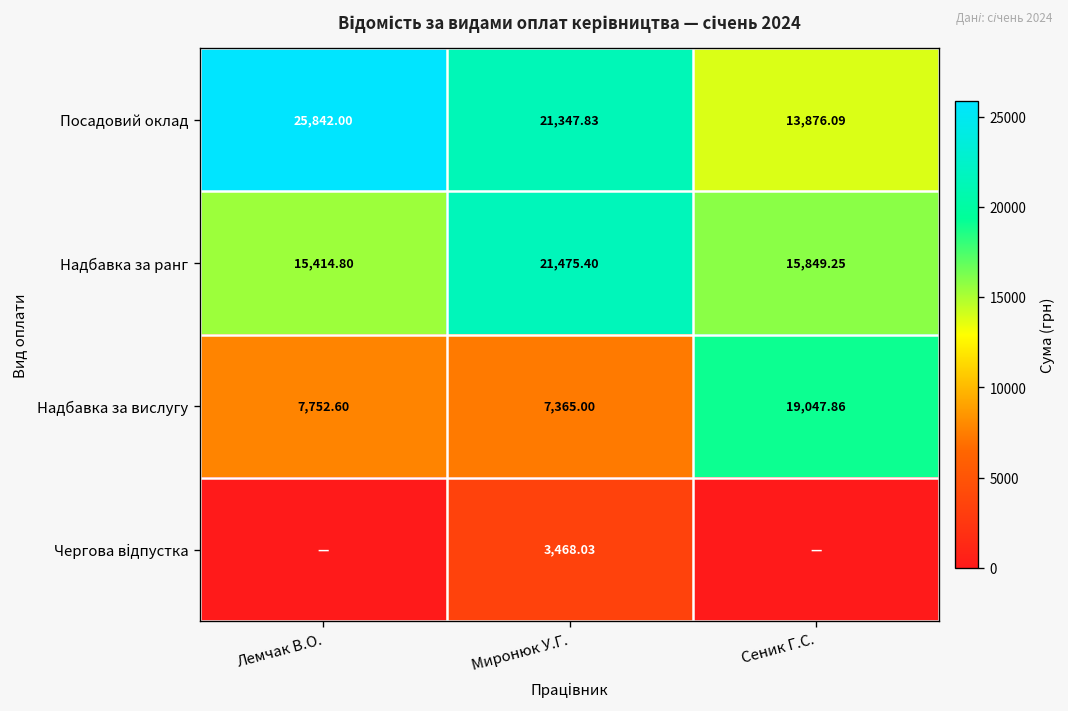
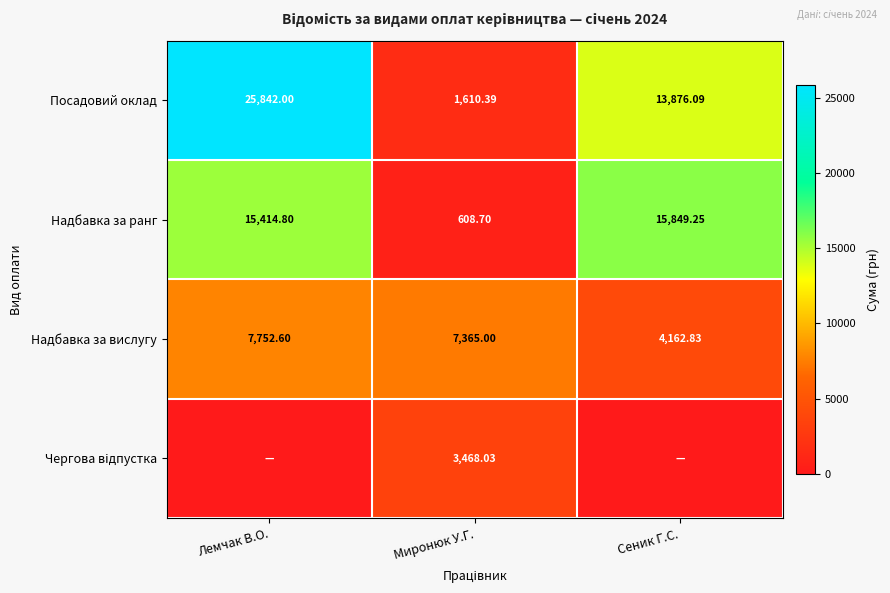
Посадовий оклад, Миронюк У.Г.: 21,347.83 -> 1,610.39
Надбавка за ранг, Миронюк У.Г.: 21,475.40 -> 608.70
Надбавка за вислугу, Сеник Г.С.: 19,047.86 -> 4,162.83
